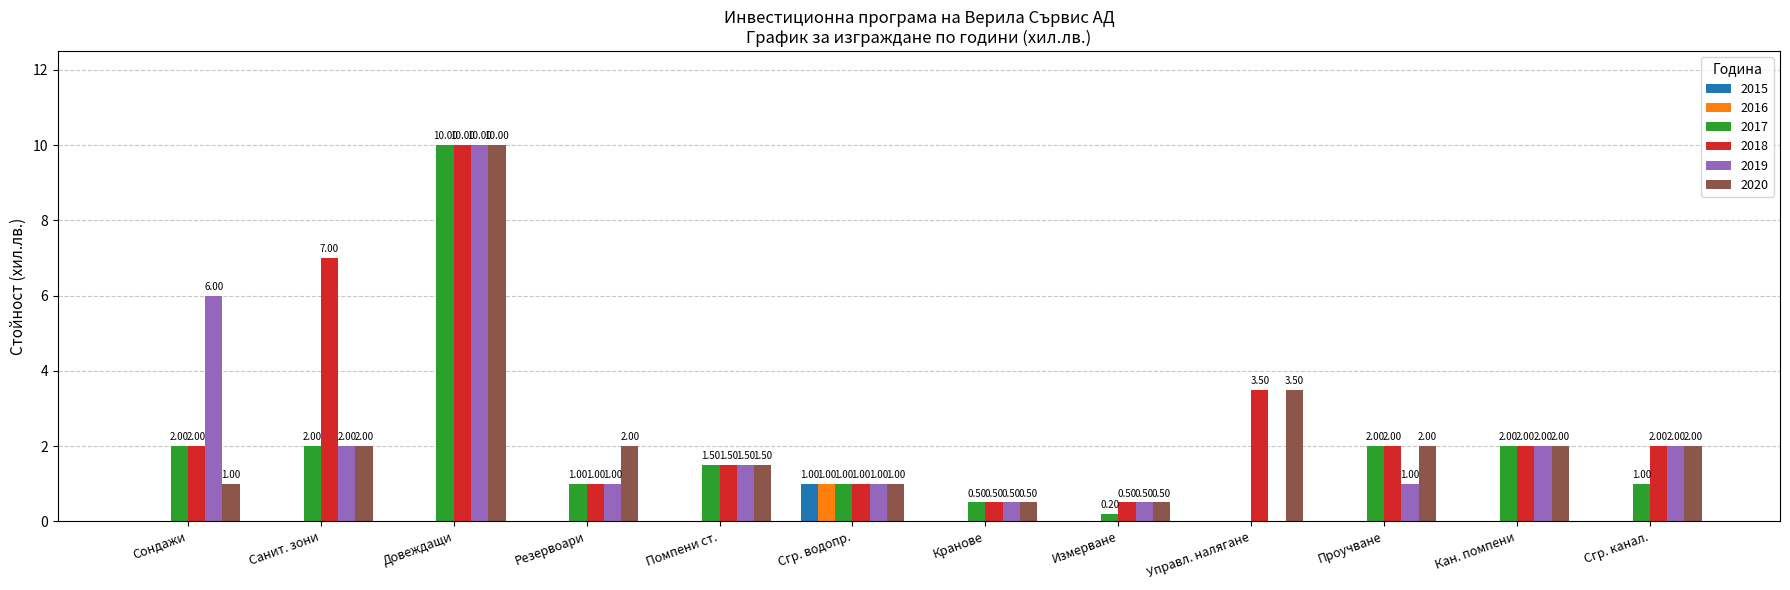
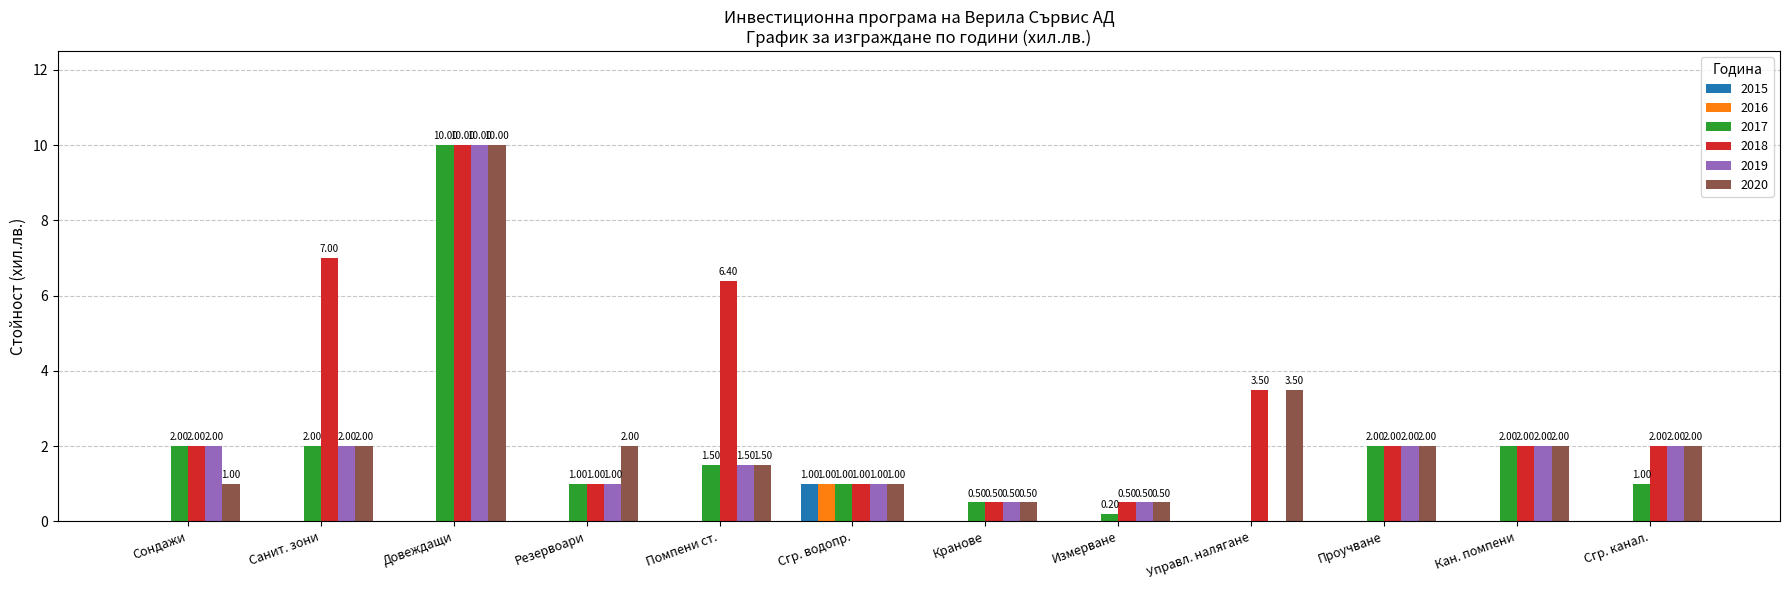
2019, Сондажи: 6.00 -> 2.00
2018, Помпени ст.: 1.50 -> 6.40
2019, Проучване: 1.00 -> 2.00
